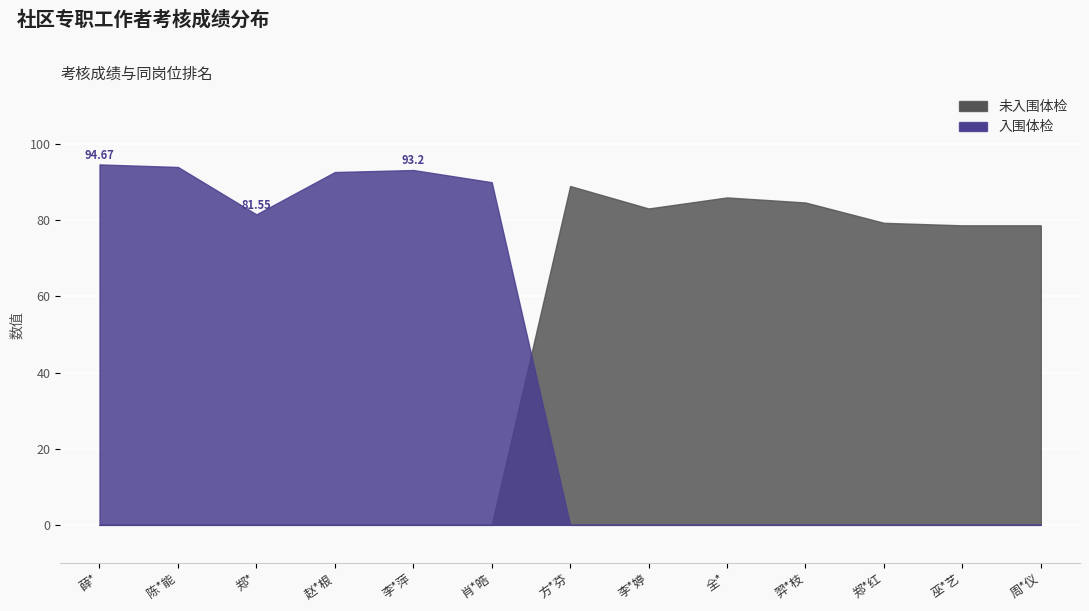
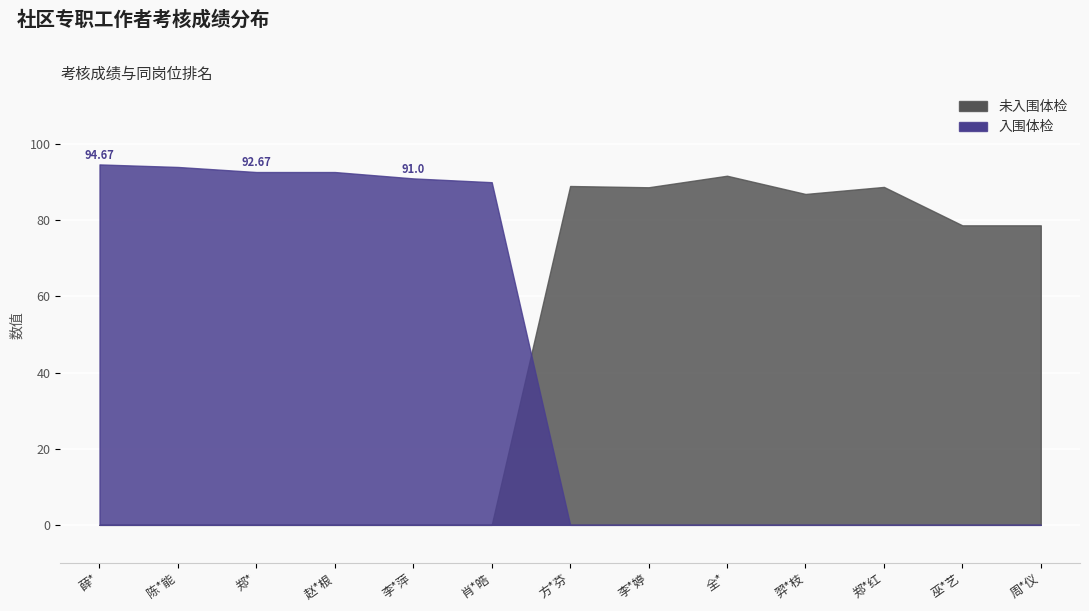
入围体检, 郑*: 81.55 -> 92.67
入围体检, 李*萍: 93.2 -> 91.0
未入围体检, 李*婷: 83 -> 89
未入围体检, 全*: 86 -> 92
未入围体检, 羿*枝: 85 -> 87
未入围体检, 郑*红: 79 -> 89
